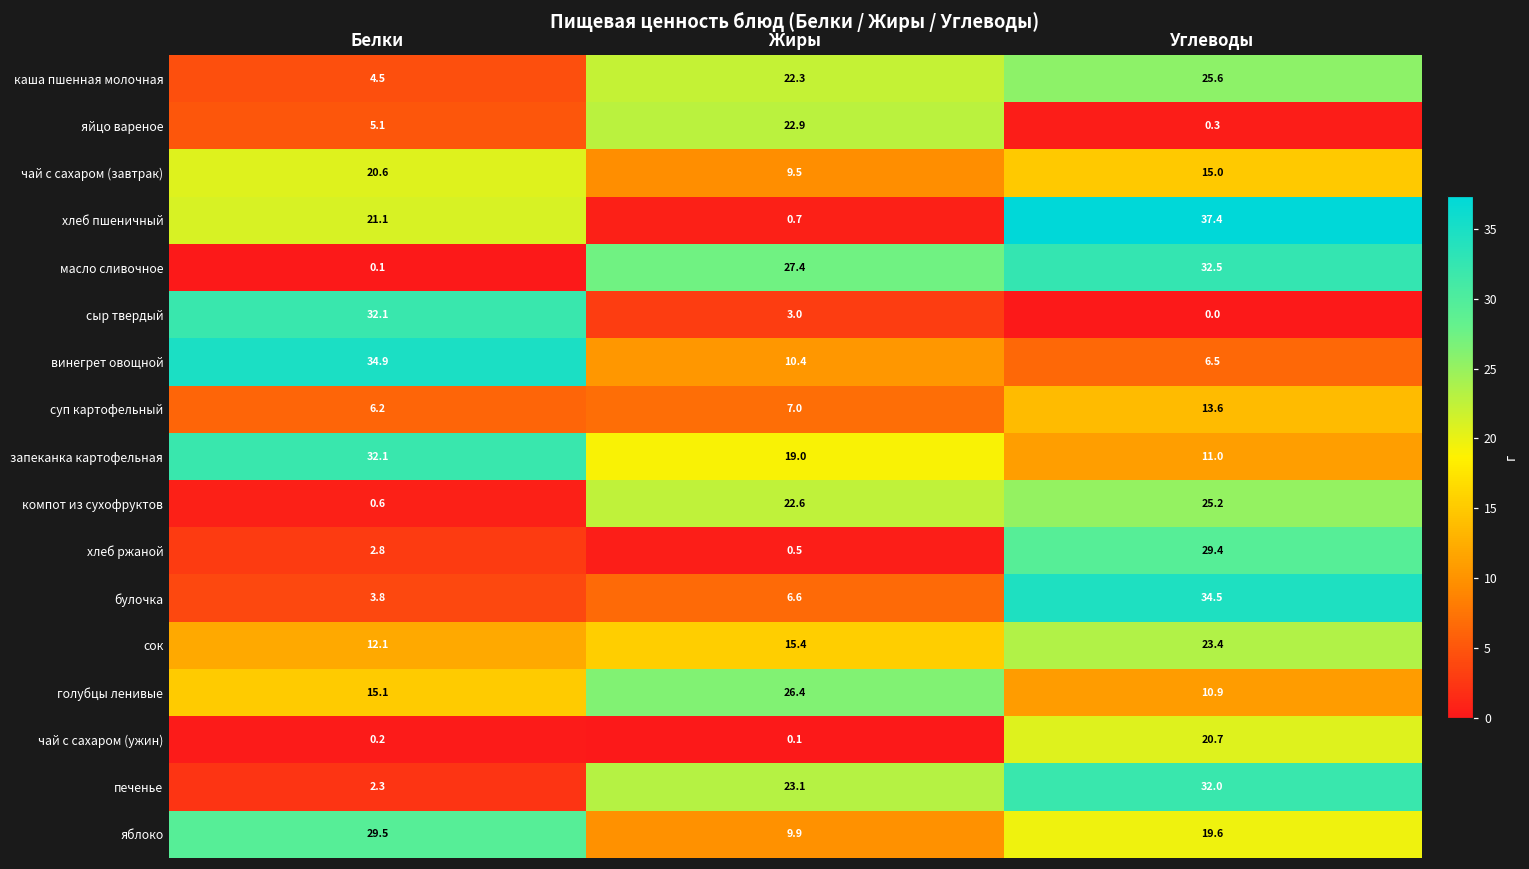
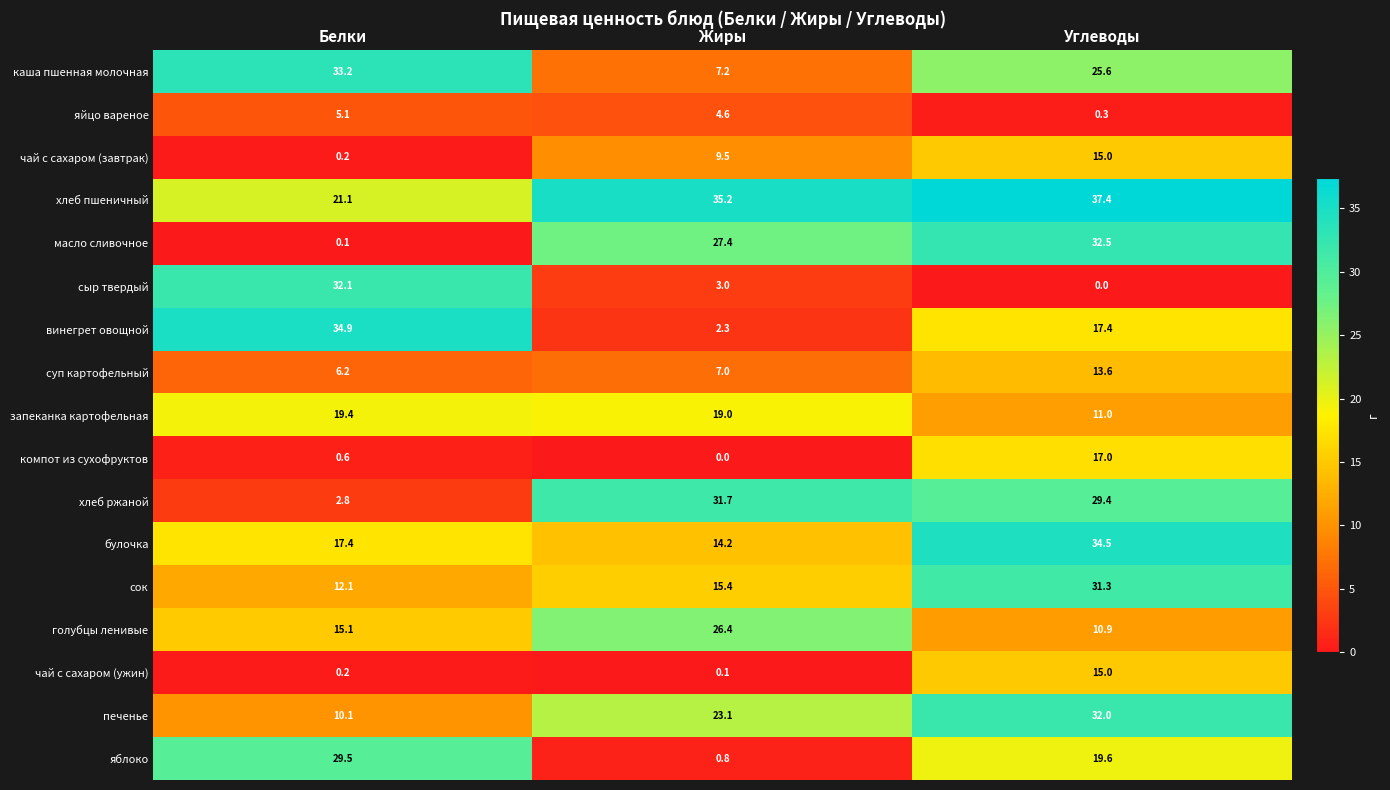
каша пшенная молочная, Белки: 4.5 -> 33.2
каша пшенная молочная, Жиры: 22.3 -> 7.2
яйцо вареное, Жиры: 22.9 -> 4.6
чай с сахаром (завтрак), Белки: 20.6 -> 0.2
хлеб пшеничный, Жиры: 0.7 -> 35.2
винегрет овощной, Жиры: 10.4 -> 2.3
винегрет овощной, Углеводы: 6.5 -> 17.4
запеканка картофельная, Белки: 32.1 -> 19.4
компот из сухофруктов, Жиры: 22.6 -> 0.0
компот из сухофруктов, Углеводы: 25.2 -> 17.0
хлеб ржаной, Жиры: 0.5 -> 31.7
булочка, Белки: 3.8 -> 17.4
булочка, Жиры: 6.6 -> 14.2
сок, Углеводы: 23.4 -> 31.3
чай с сахаром (ужин), Углеводы: 20.7 -> 15.0
печенье, Белки: 2.3 -> 10.1
яблоко, Жиры: 9.9 -> 0.8
